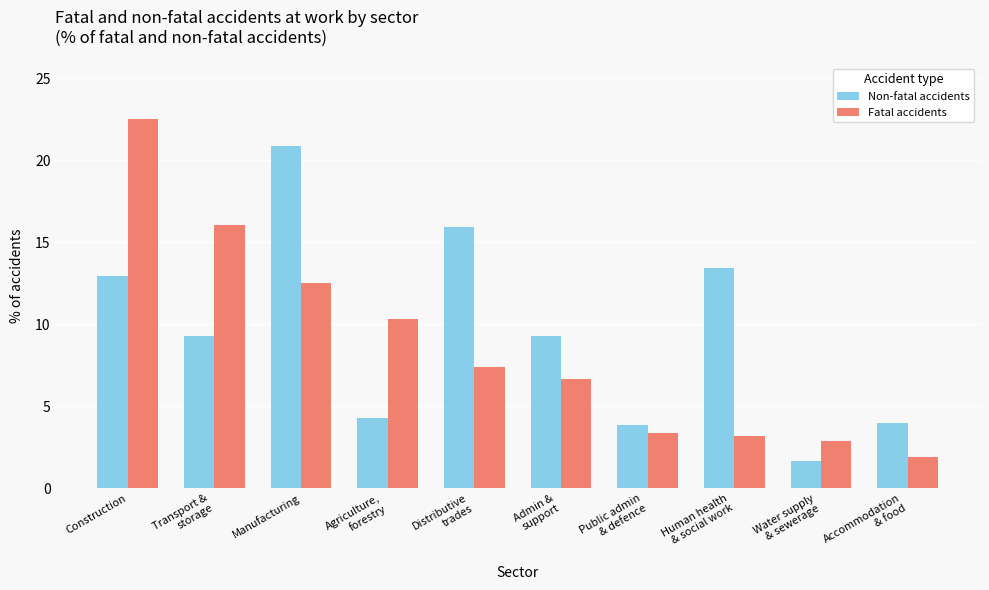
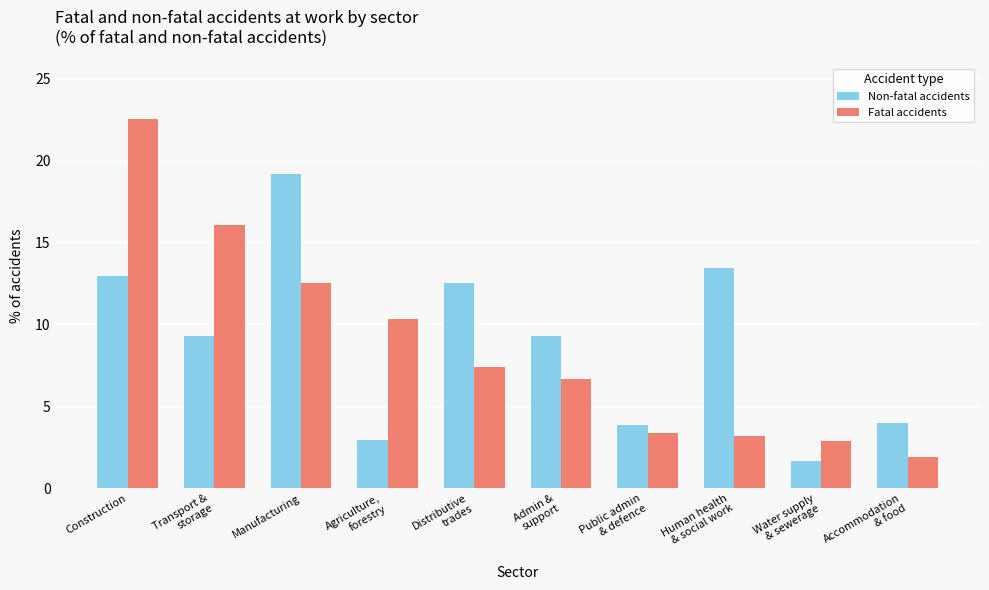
Non-fatal accidents, Manufacturing: 20.9 -> 19.2
Non-fatal accidents, Agriculture, forestry: 4.3 -> 2.9
Non-fatal accidents, Distributive trades: 16.0 -> 12.5
